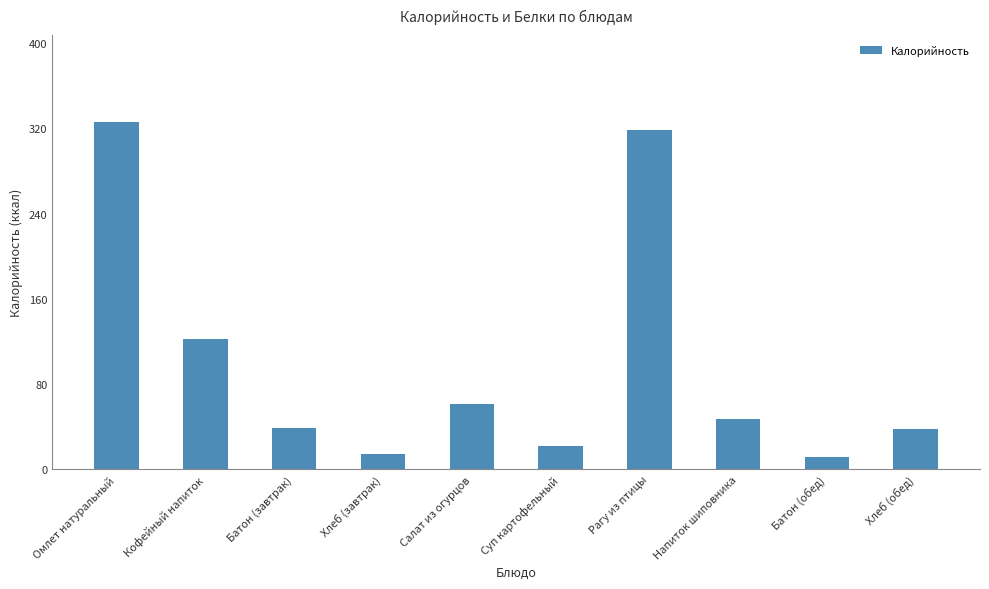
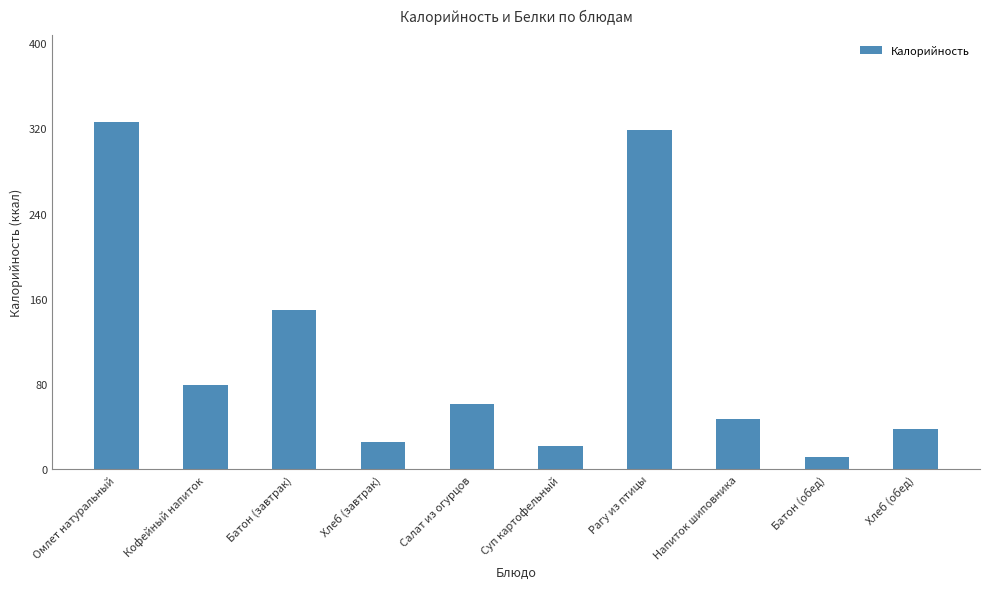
Кофейный напиток: 122 -> 79
Батон (завтрак): 39 -> 150
Хлеб (завтрак): 14 -> 26
